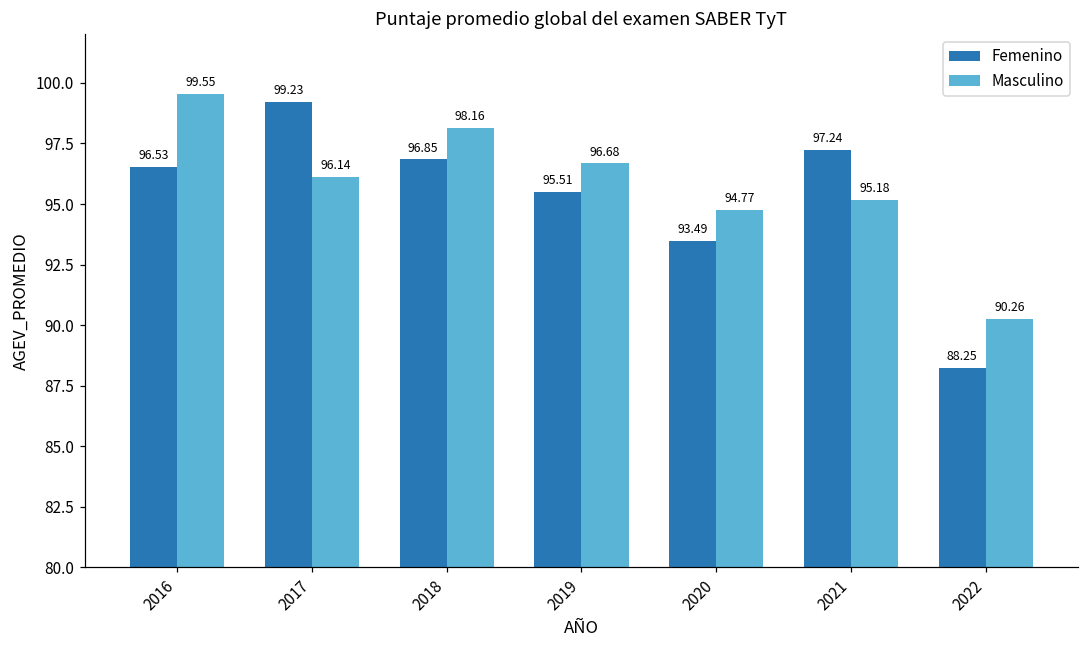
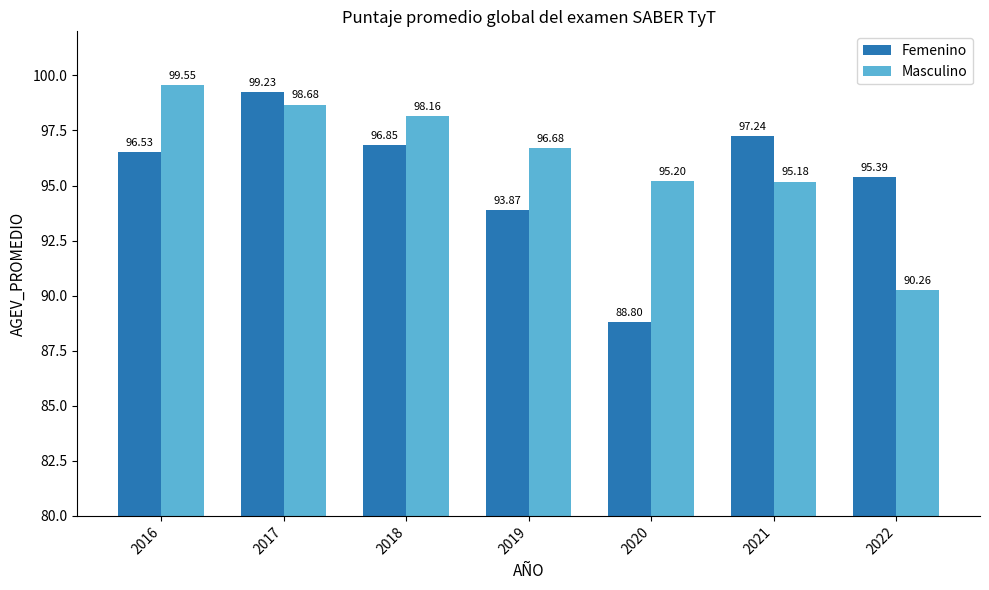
Masculino, 2017: 96.14 -> 98.68
Femenino, 2019: 95.51 -> 93.87
Femenino, 2020: 93.49 -> 88.80
Masculino, 2020: 94.77 -> 95.20
Femenino, 2022: 88.25 -> 95.39
